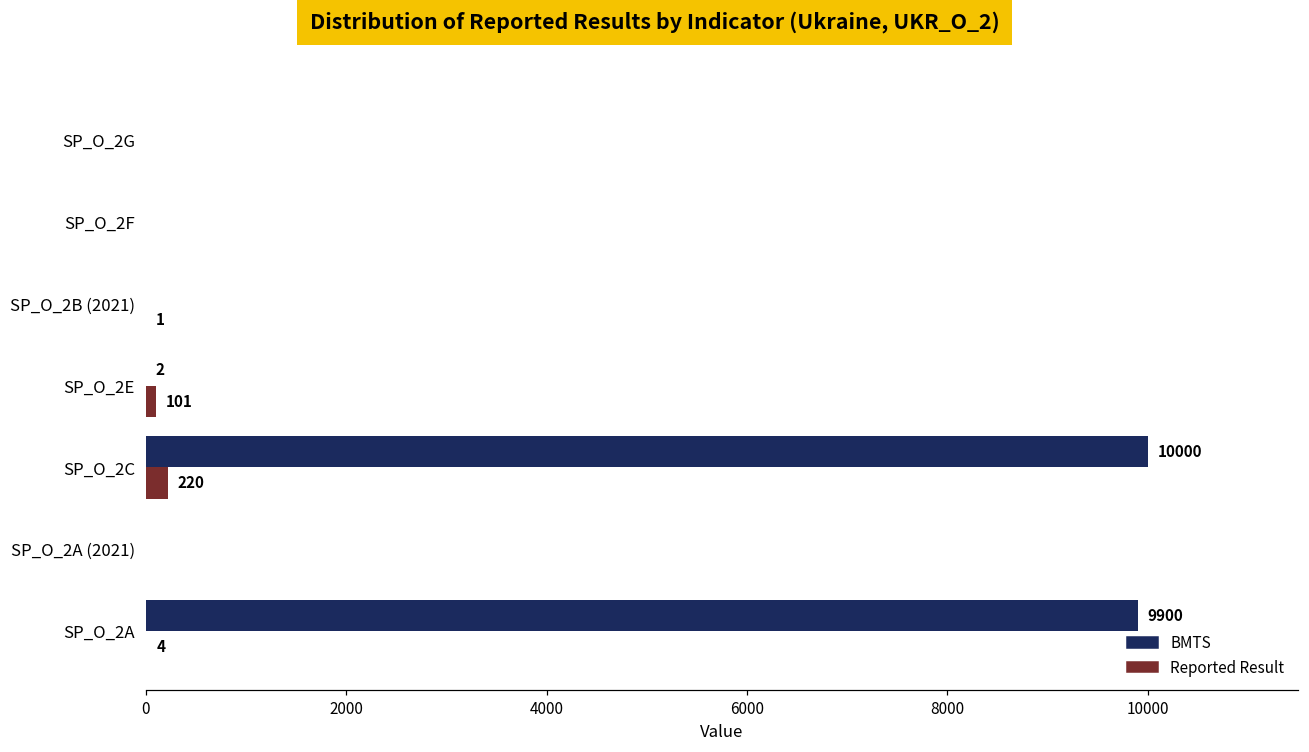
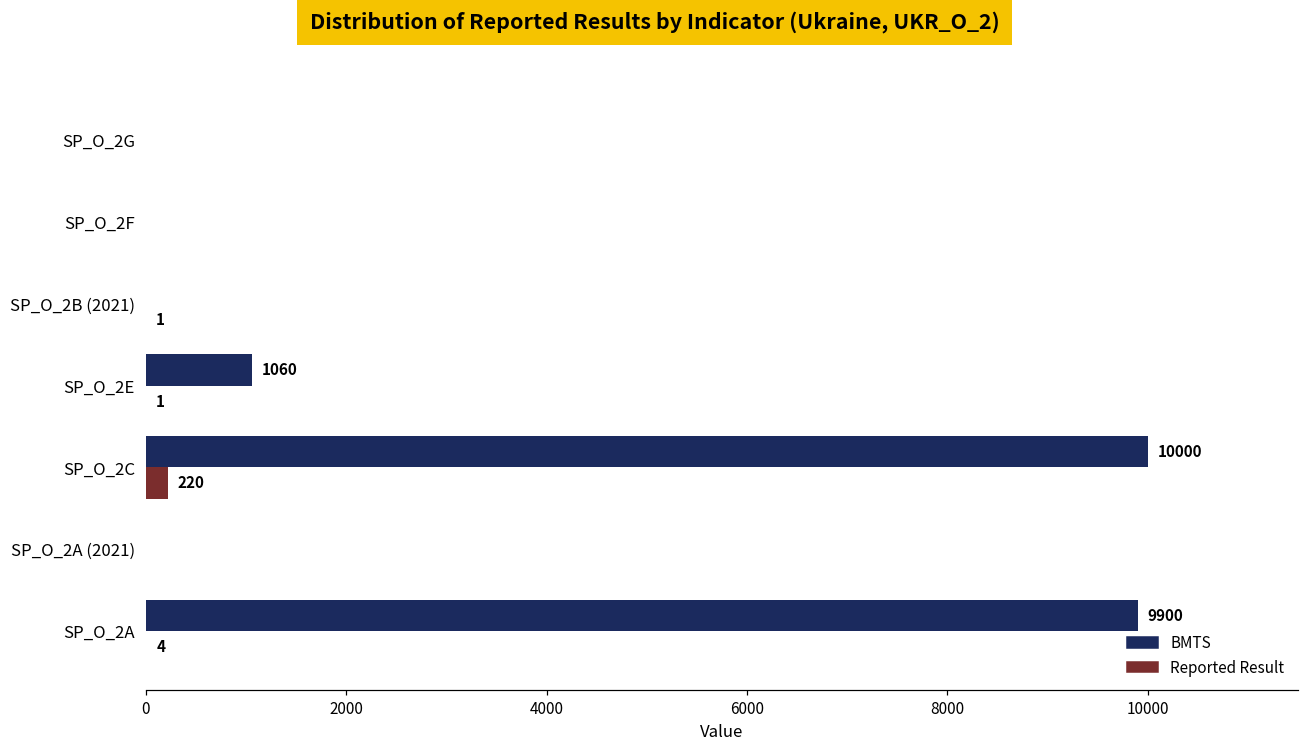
BMTS, SP_O_2E: 2 -> 1060
Reported Result, SP_O_2E: 101 -> 1
